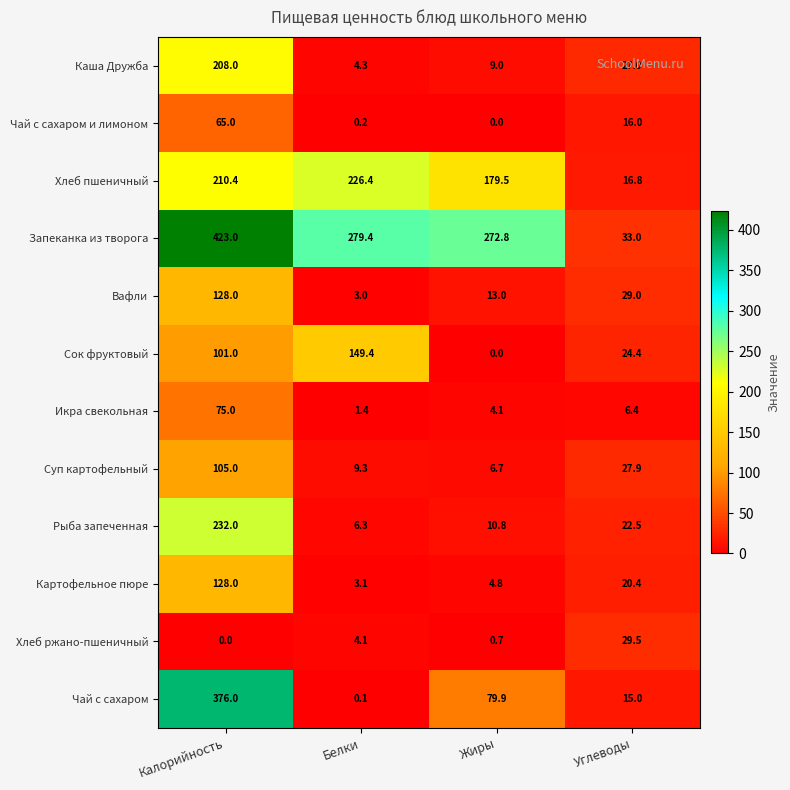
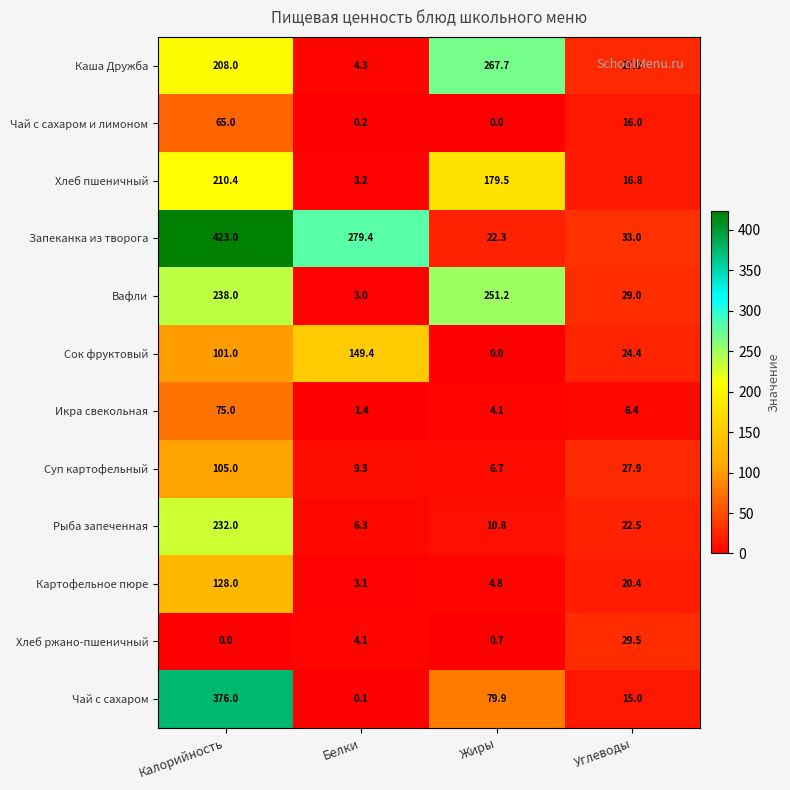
Каша Дружба, Жиры: 9.0 -> 267.7
Хлеб пшеничный, Белки: 226.4 -> 3.2
Запеканка из творога, Жиры: 272.8 -> 22.3
Вафли, Калорийность: 128.0 -> 238.0
Вафли, Жиры: 13.0 -> 251.2
